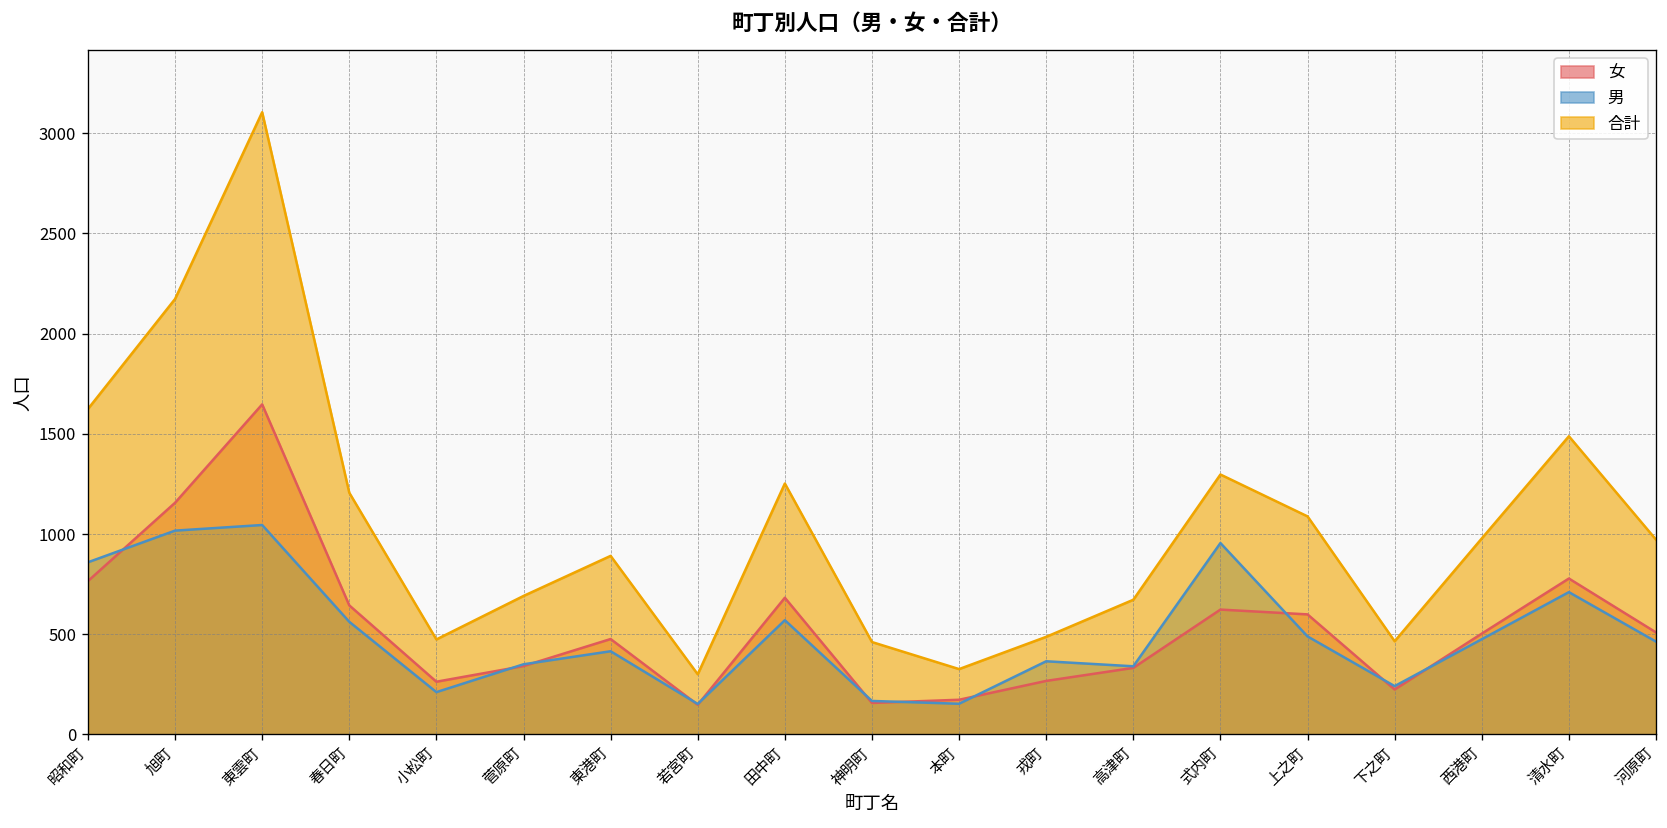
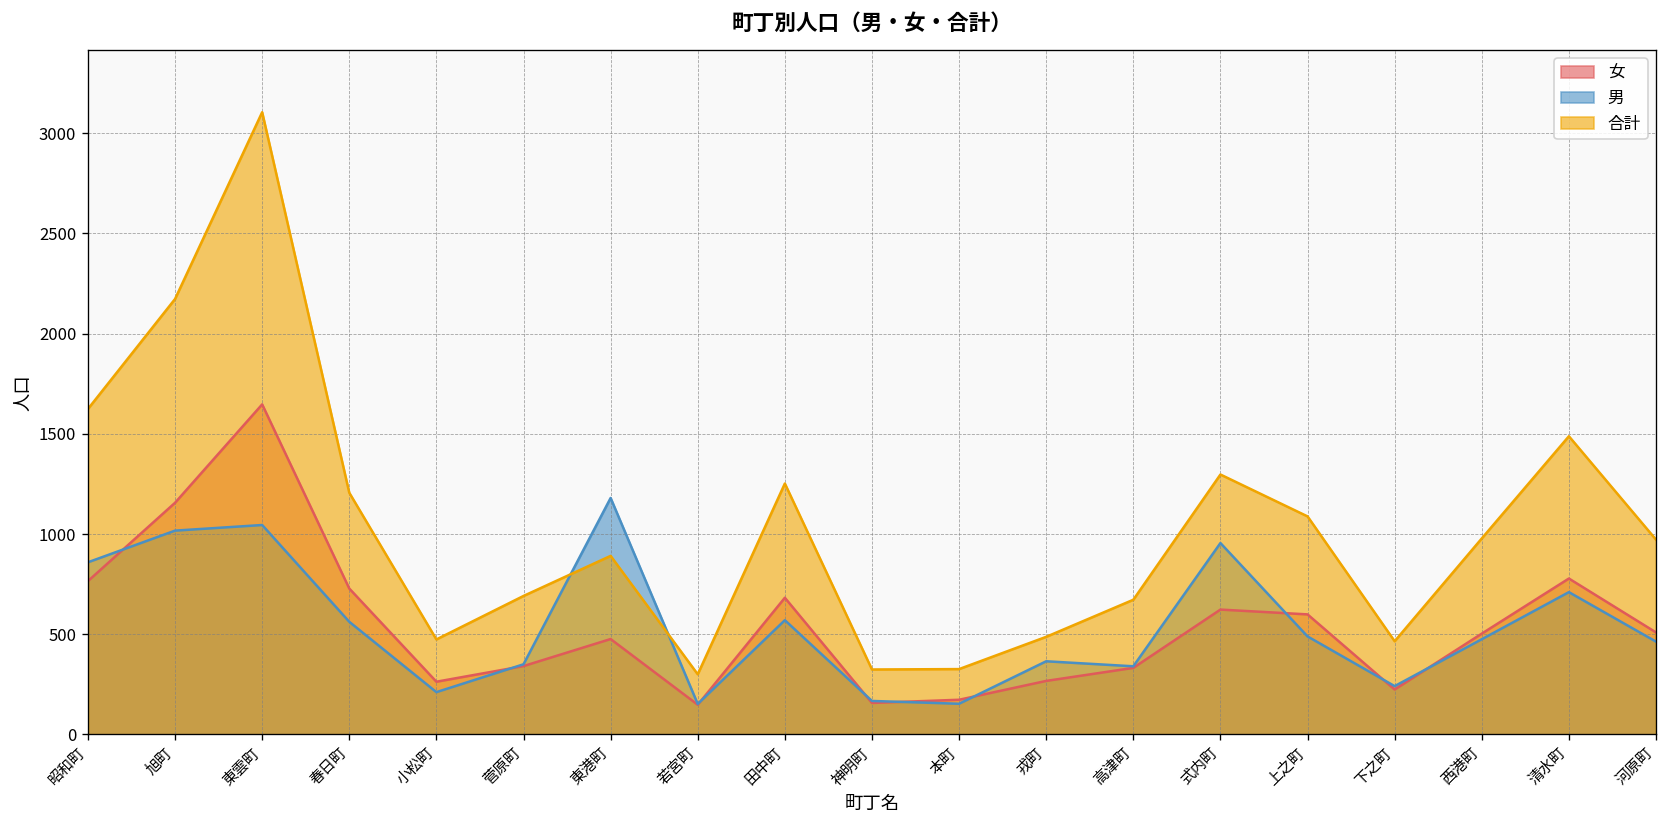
女, 春日町: 640 -> 730
男, 東港町: 420 -> 1180
合計, 神明町: 460 -> 320
